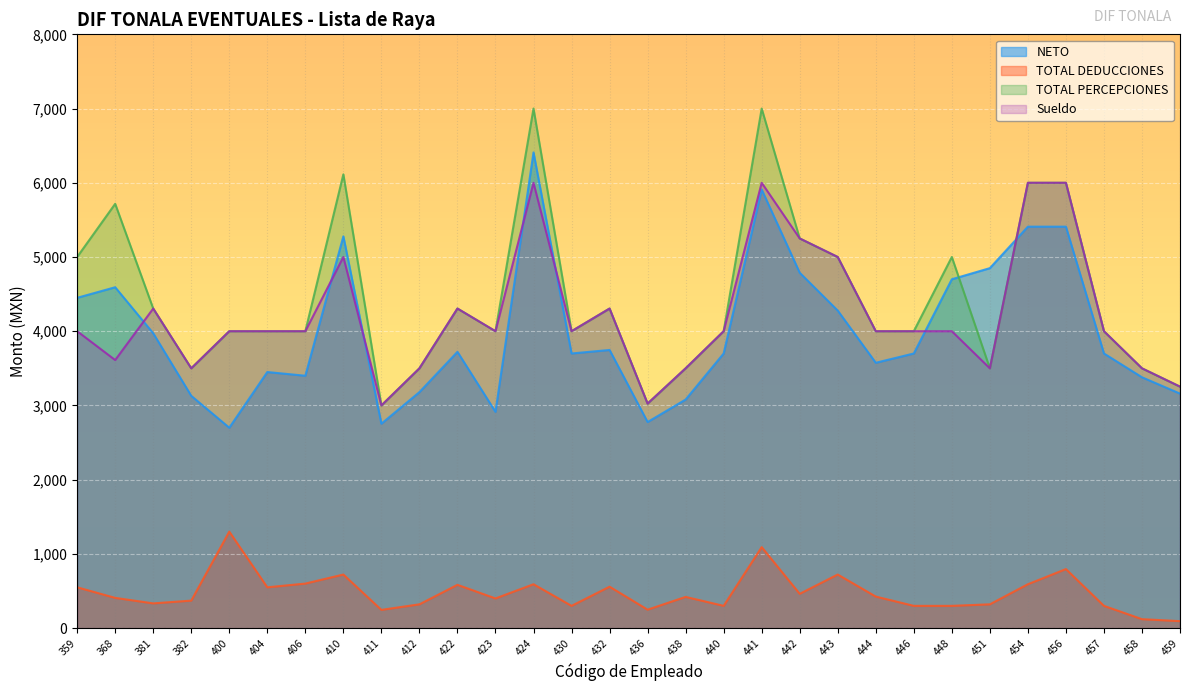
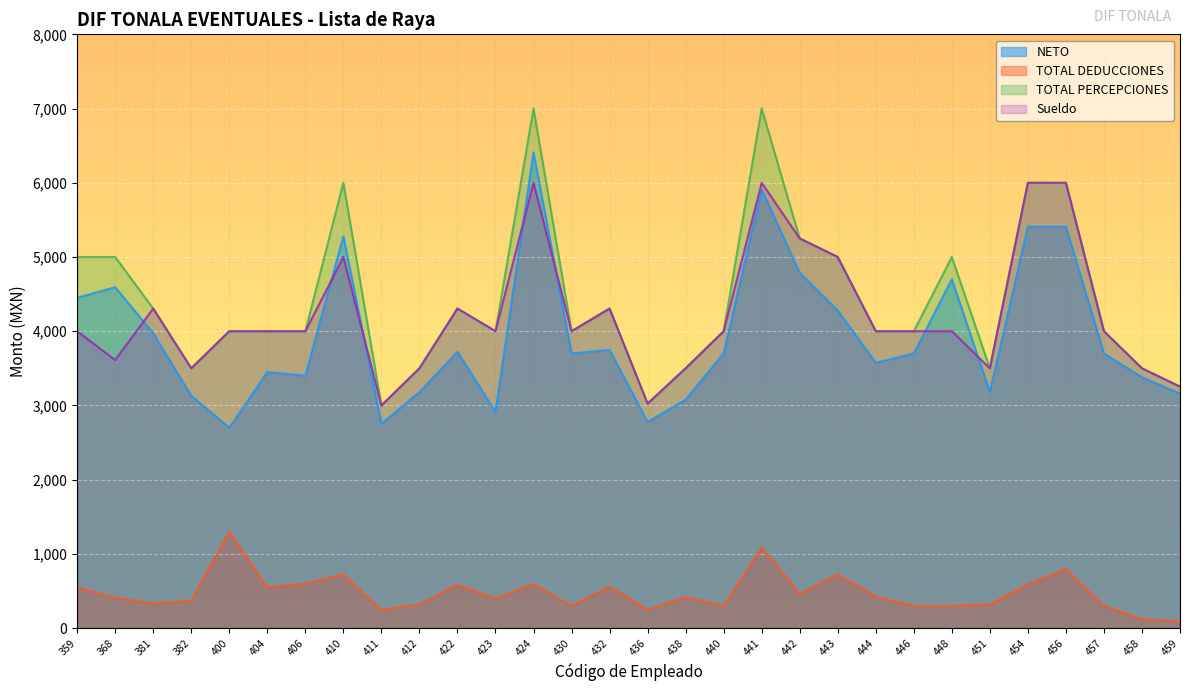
TOTAL PERCEPCIONES, 368: 5,700 -> 5,000
TOTAL PERCEPCIONES, 410: 6,100 -> 6,000
NETO, 451: 4,800 -> 3,200
